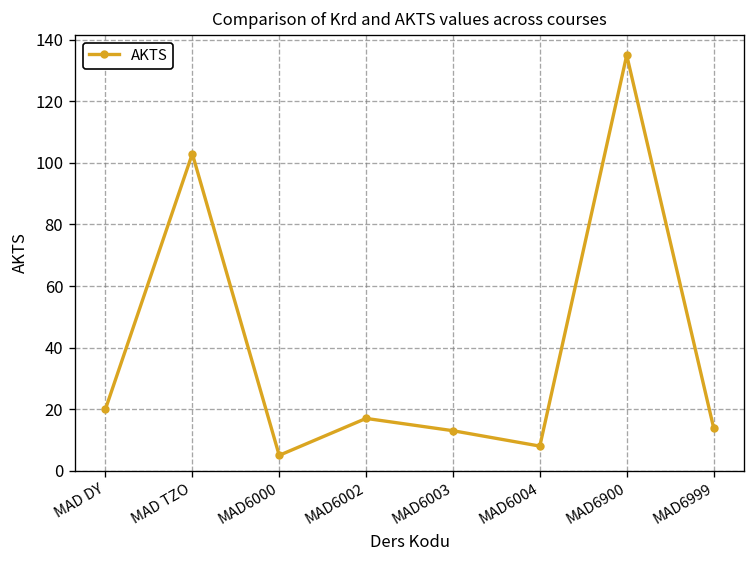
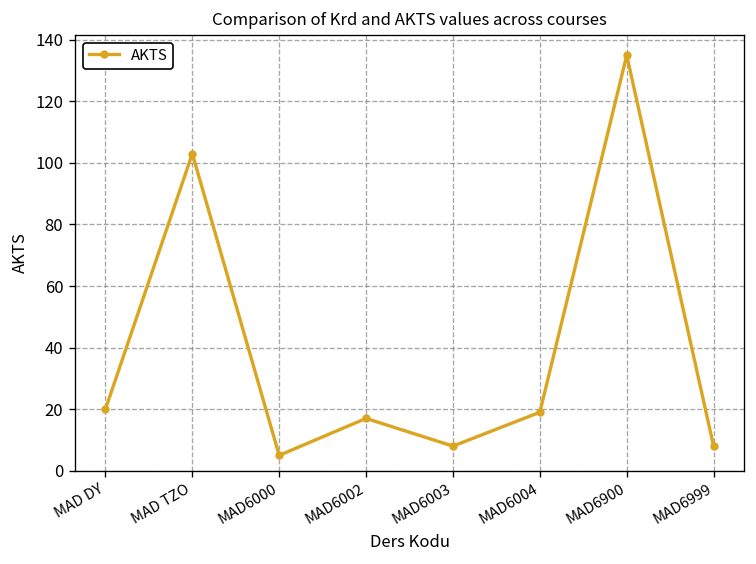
MAD6003: 13 -> 8
MAD6004: 8 -> 19
MAD6999: 14 -> 8
